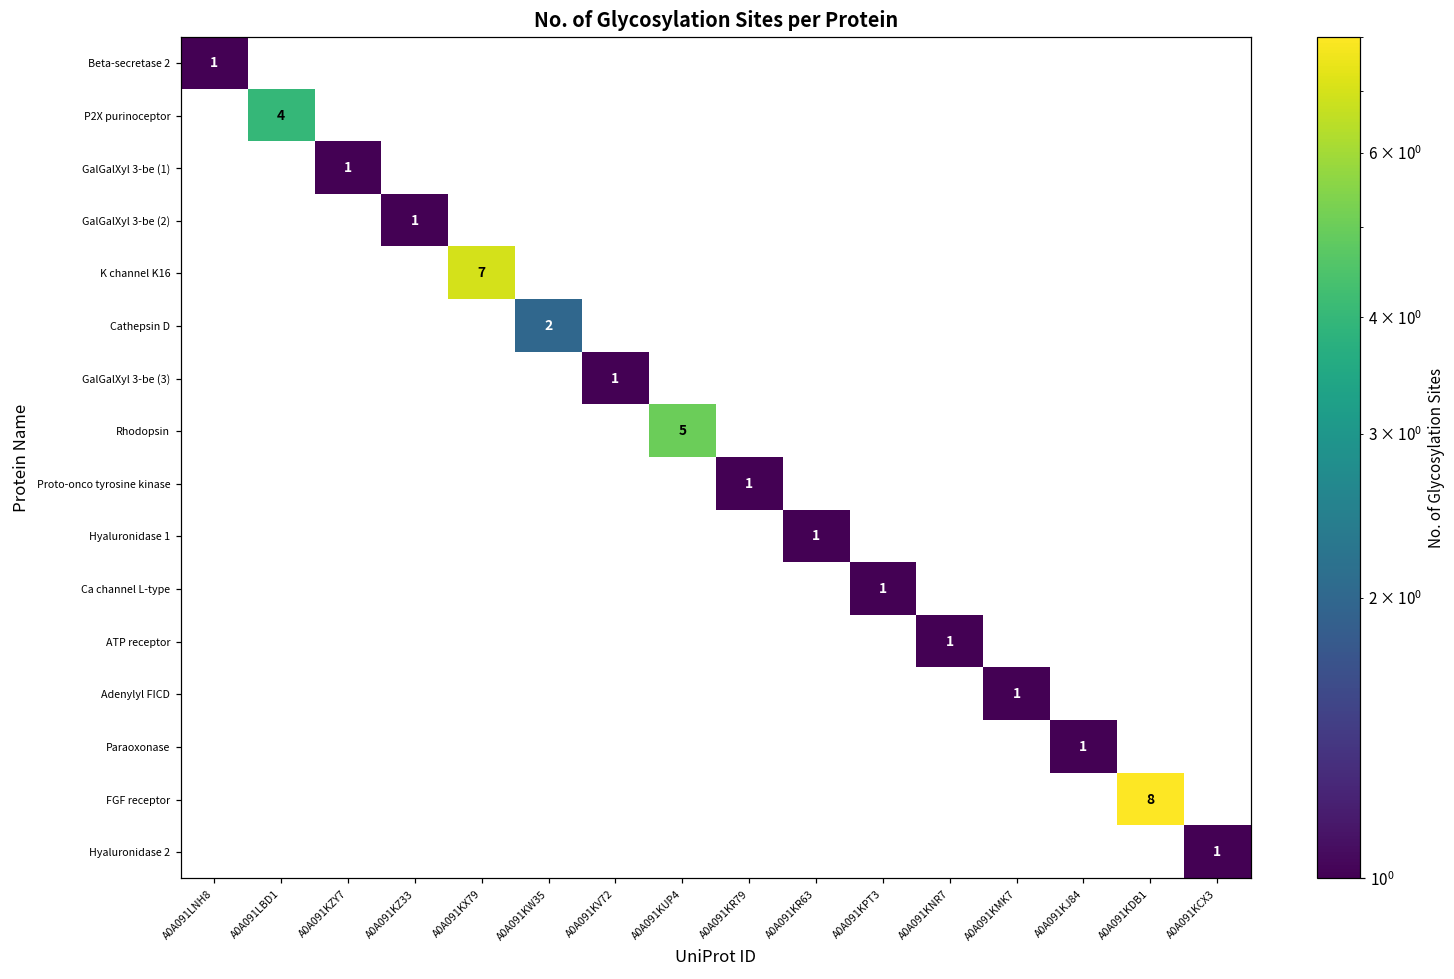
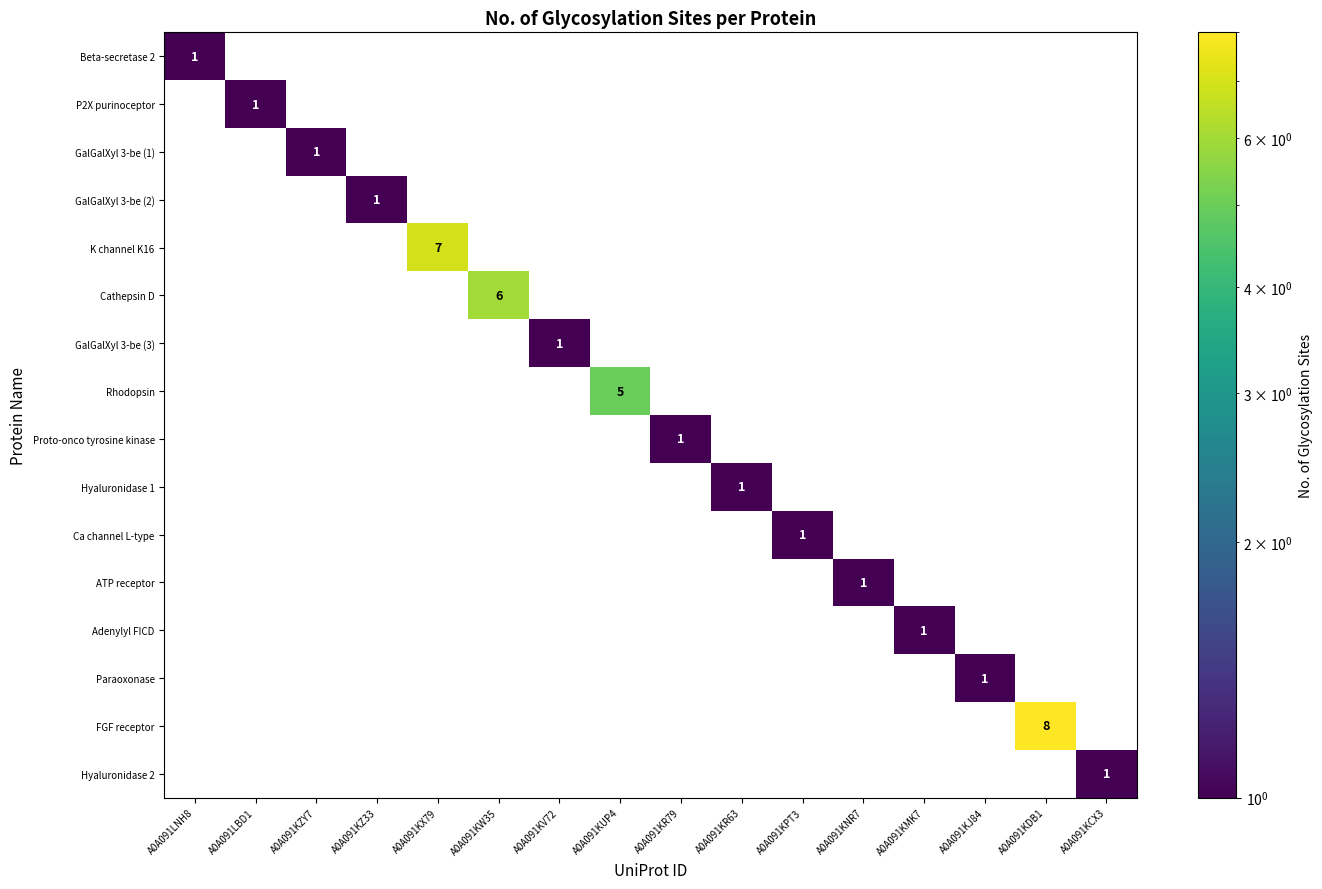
P2X purinoceptor, A0A091LBD1: 4 -> 1
Cathepsin D, A0A091KW35: 2 -> 6
